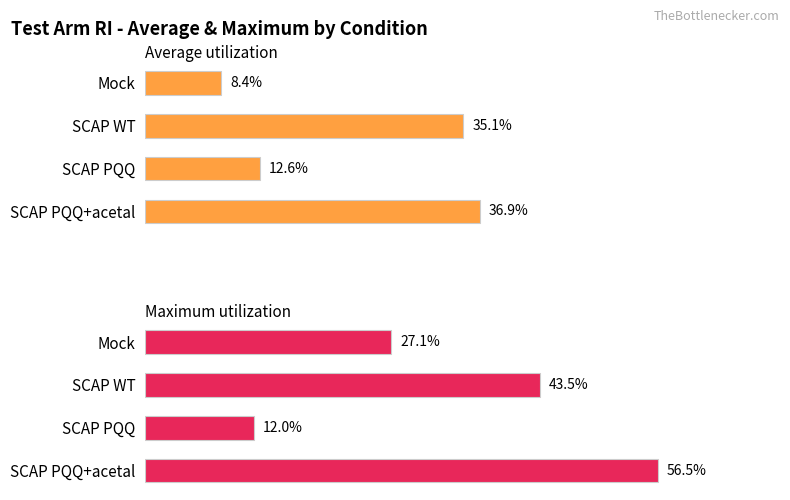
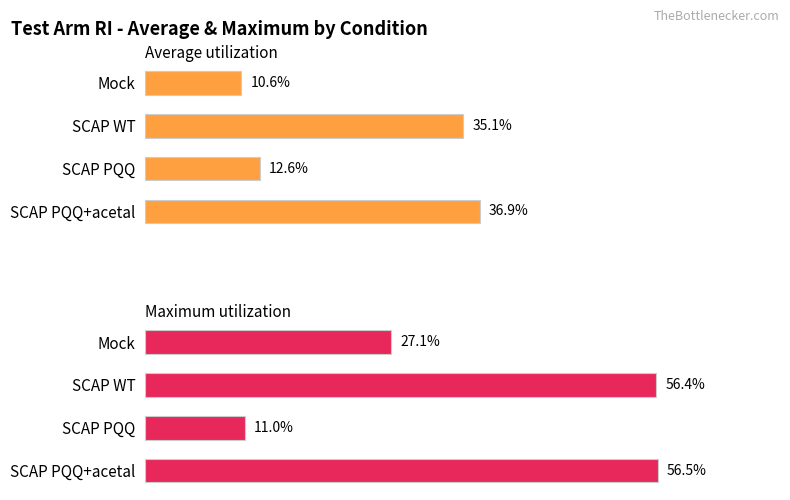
Average utilization, Mock: 8.4% -> 10.6%
Maximum utilization, SCAP WT: 43.5% -> 56.4%
Maximum utilization, SCAP PQQ: 12.0% -> 11.0%
